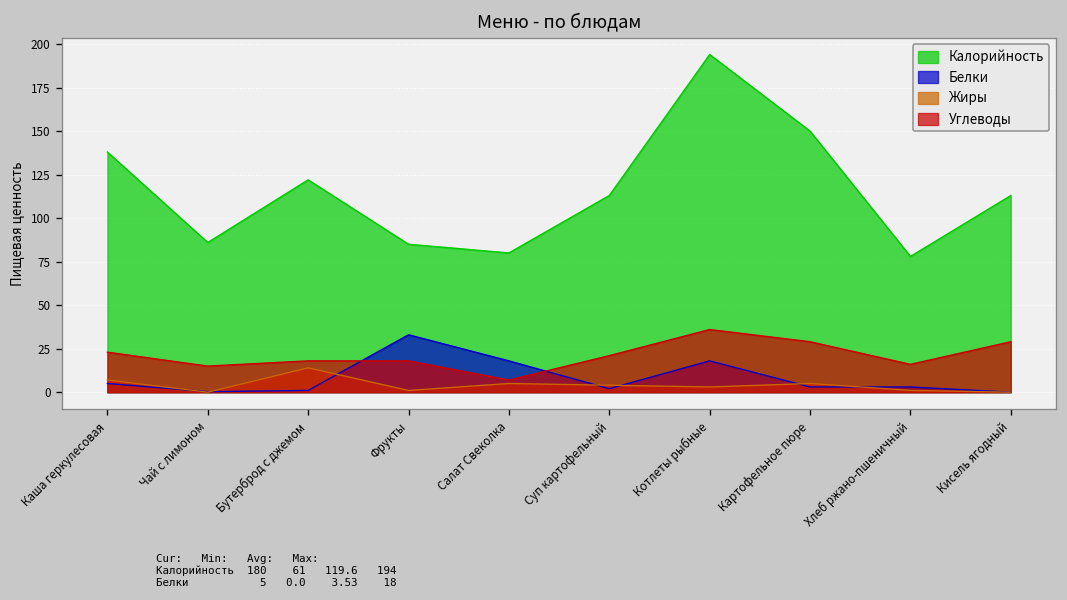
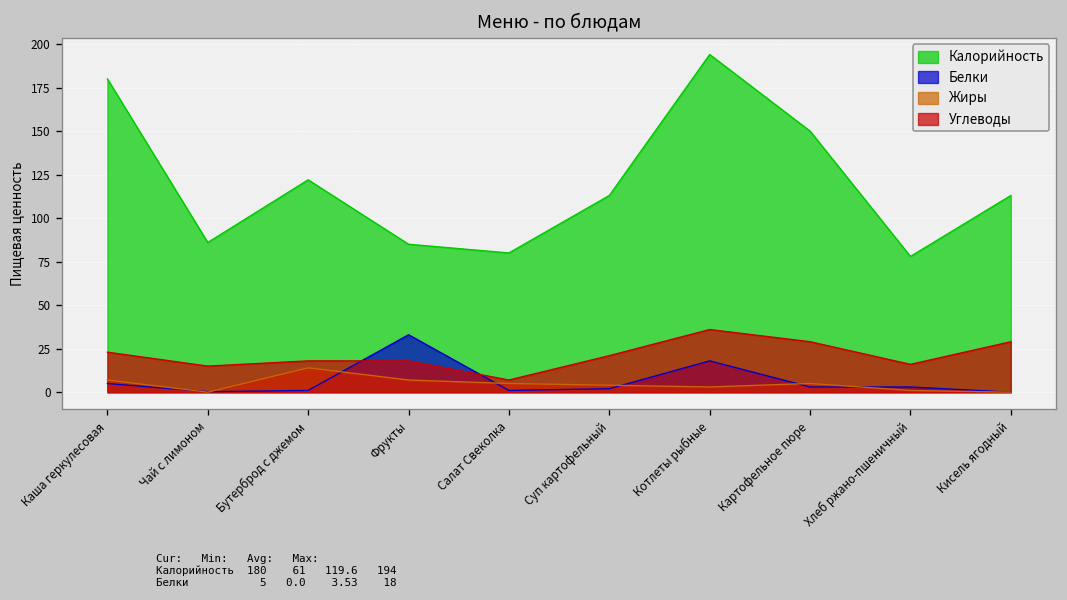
Калорийность, Каша геркулесовая: 138 -> 180
Жиры, Фрукты: 1 -> 7
Белки, Салат Свеколка: 18 -> 1
